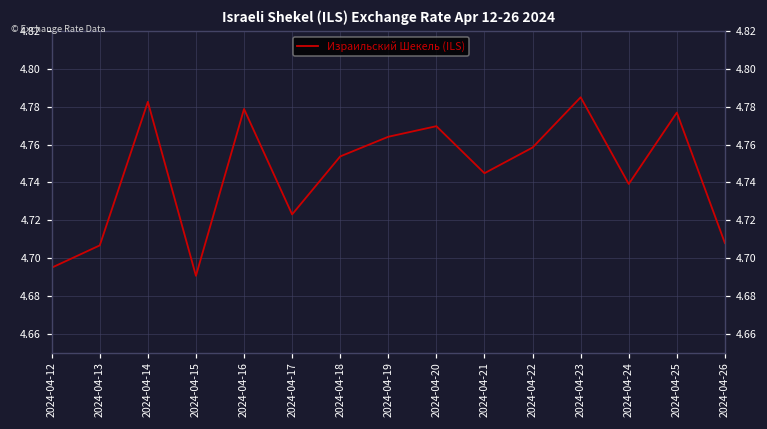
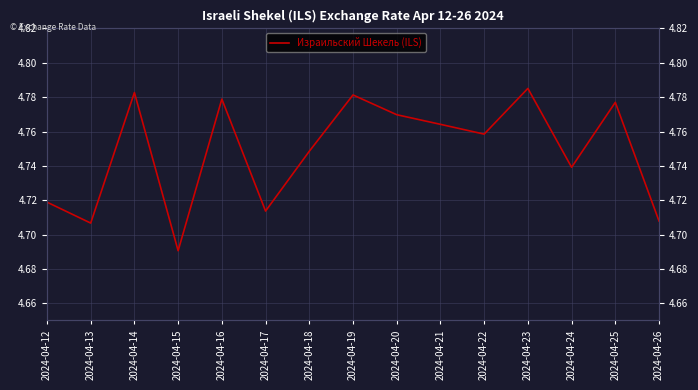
2024-04-12: 4.695 -> 4.719
2024-04-17: 4.723 -> 4.714
2024-04-18: 4.754 -> 4.749
2024-04-19: 4.764 -> 4.781
2024-04-21: 4.745 -> 4.764
